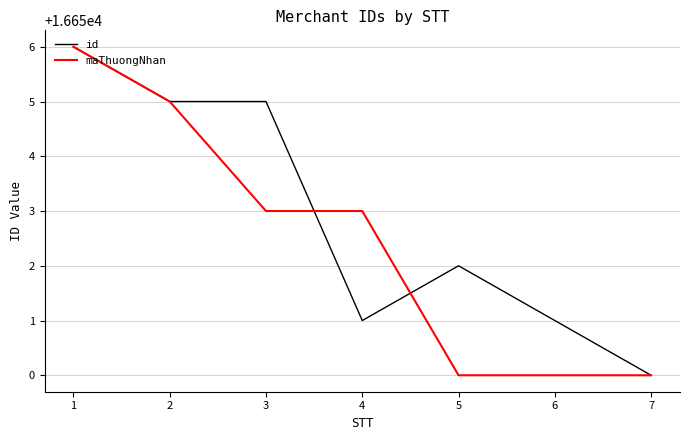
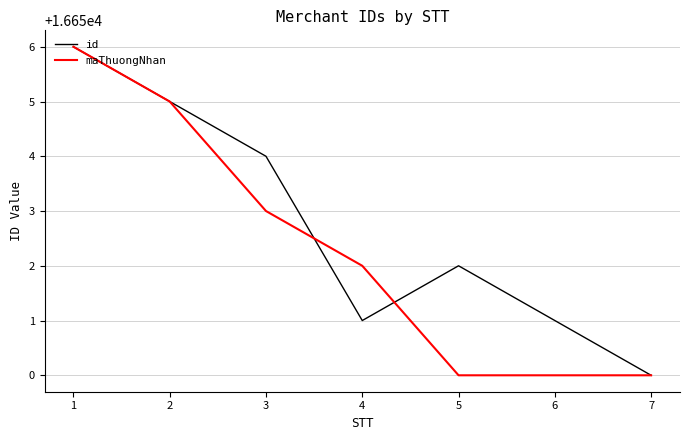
id, 3: 16655 -> 16654
maThuongNhan, 4: 16653 -> 16652
